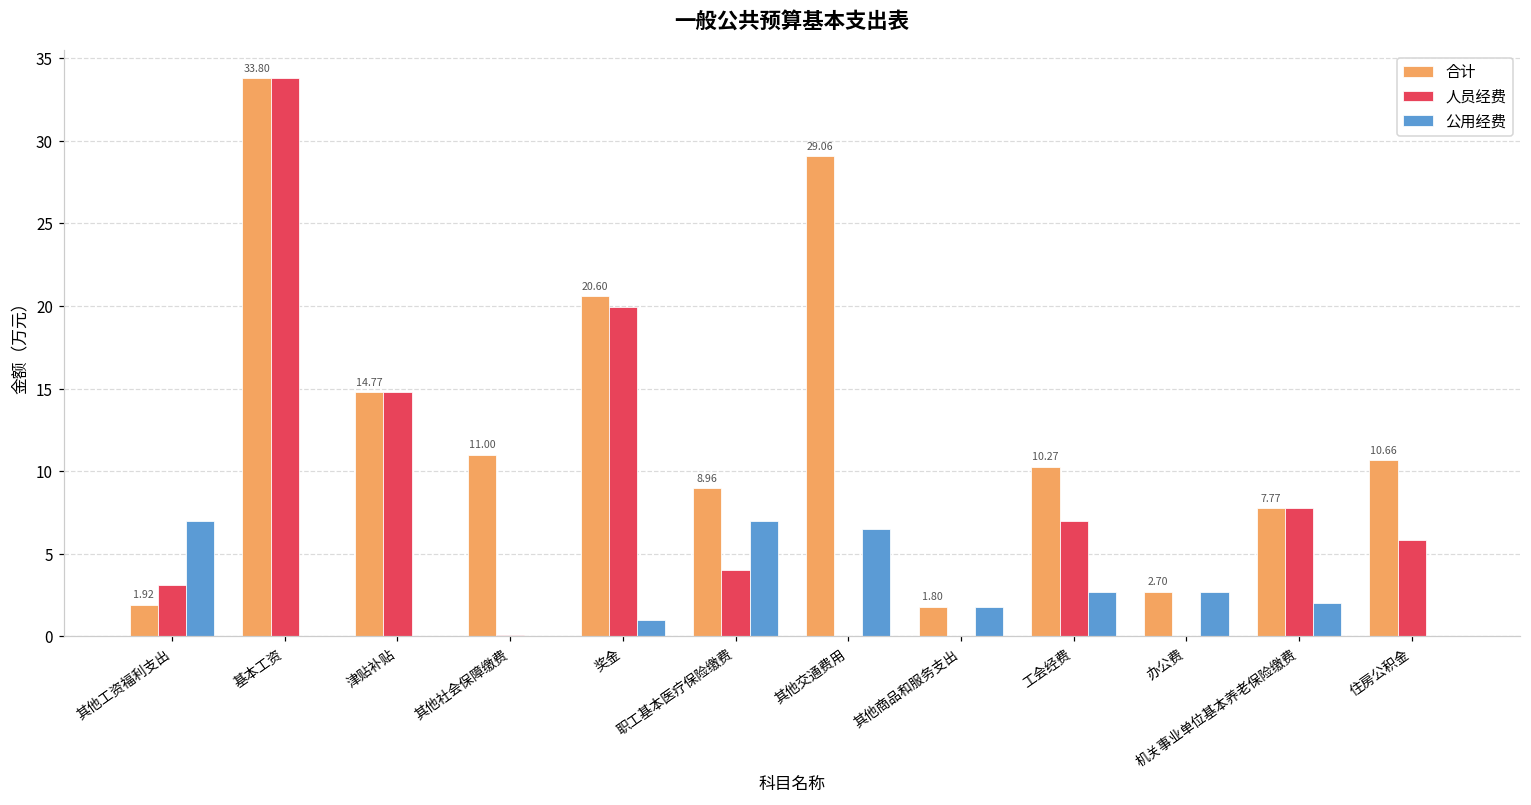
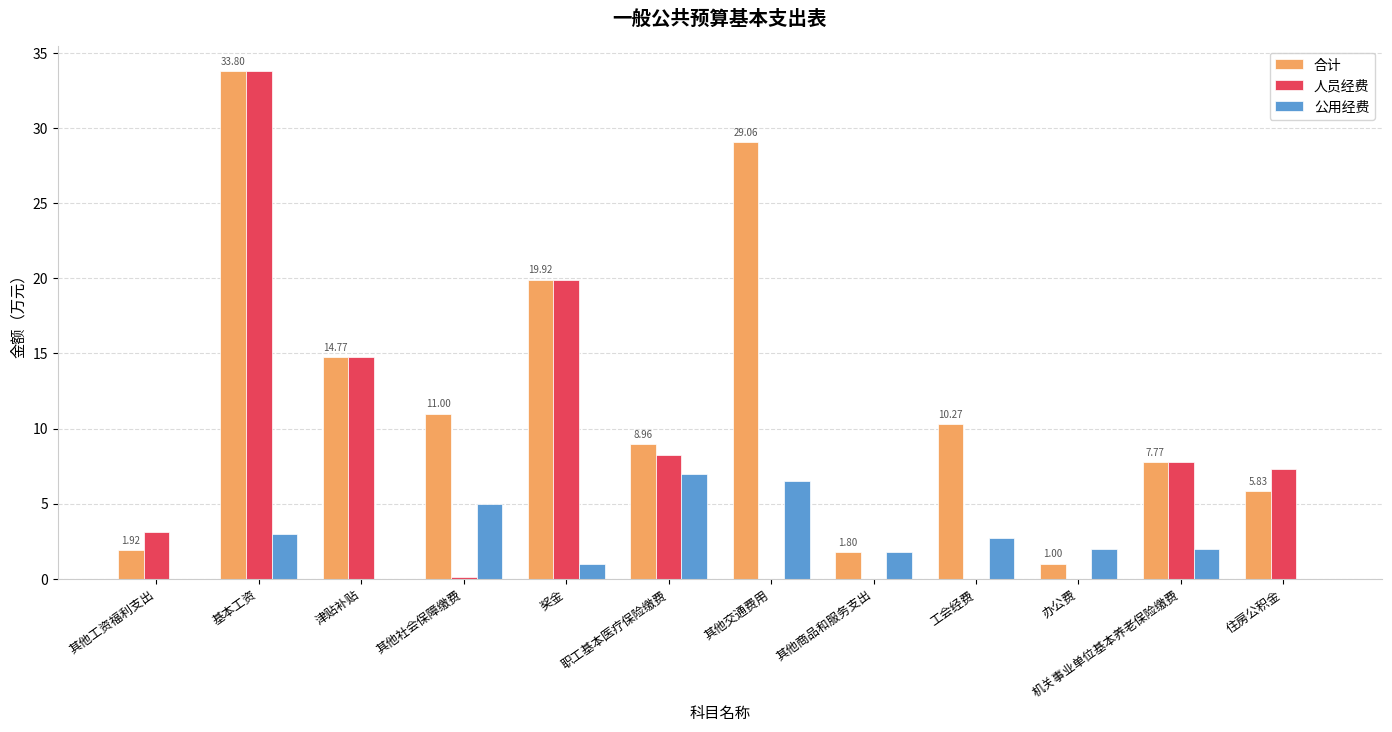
公用经费, 其他工资福利支出: 7 -> 0
公用经费, 基本工资: 0 -> 3
公用经费, 其他社会保障缴费: 0 -> 5
合计, 奖金: 20.60 -> 19.92
人员经费, 职工基本医疗保险缴费: 4.0 -> 8.3
人员经费, 工会经费: 7 -> 0
合计, 办公费: 2.70 -> 1.00
公用经费, 办公费: 2.7 -> 2.0
合计, 住房公积金: 10.66 -> 5.83
人员经费, 住房公积金: 5.8 -> 7.3
